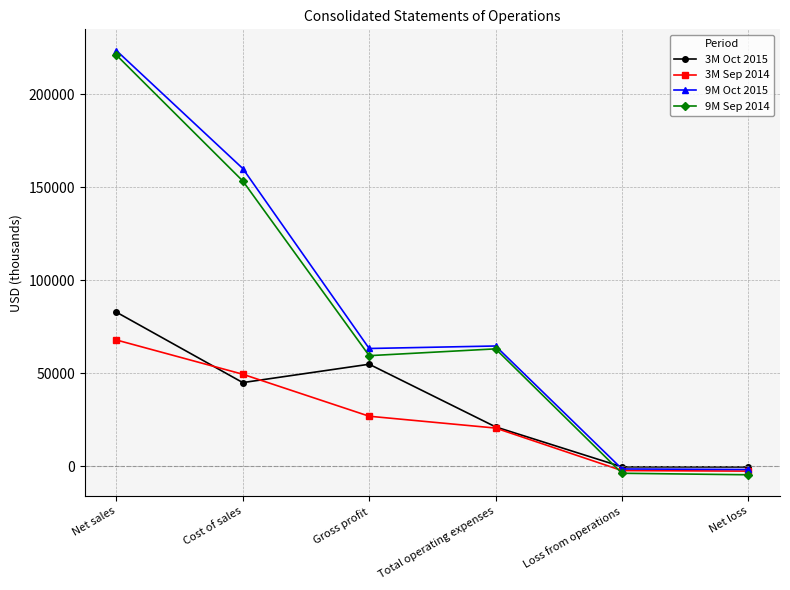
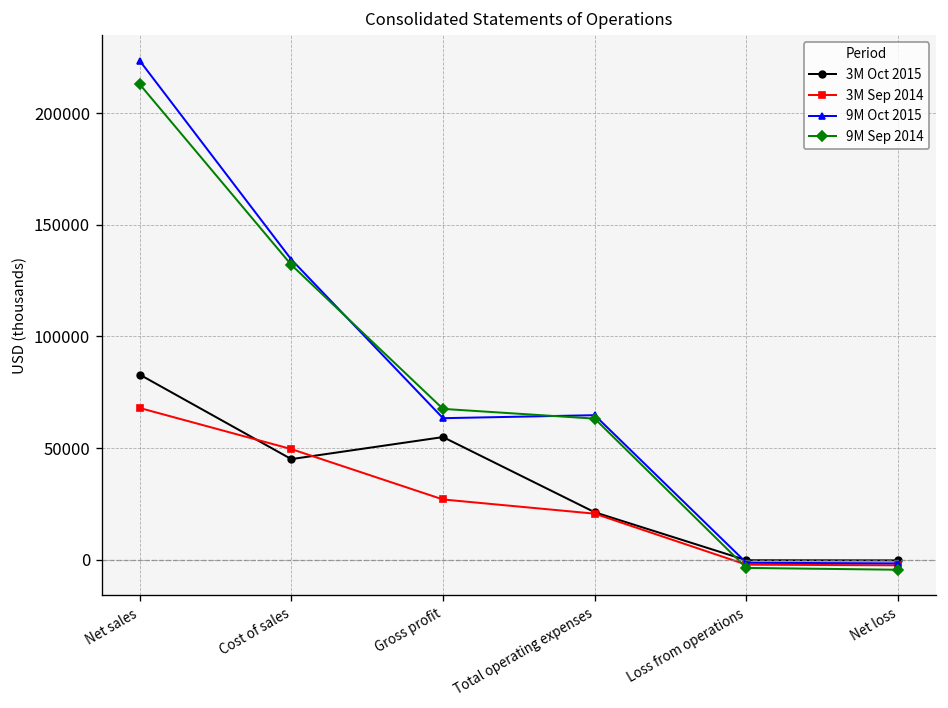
9M Sep 2014, Net sales: 221000 -> 213000
9M Oct 2015, Cost of sales: 160000 -> 134000
9M Sep 2014, Cost of sales: 153000 -> 132000
9M Sep 2014, Gross profit: 60000 -> 68000
